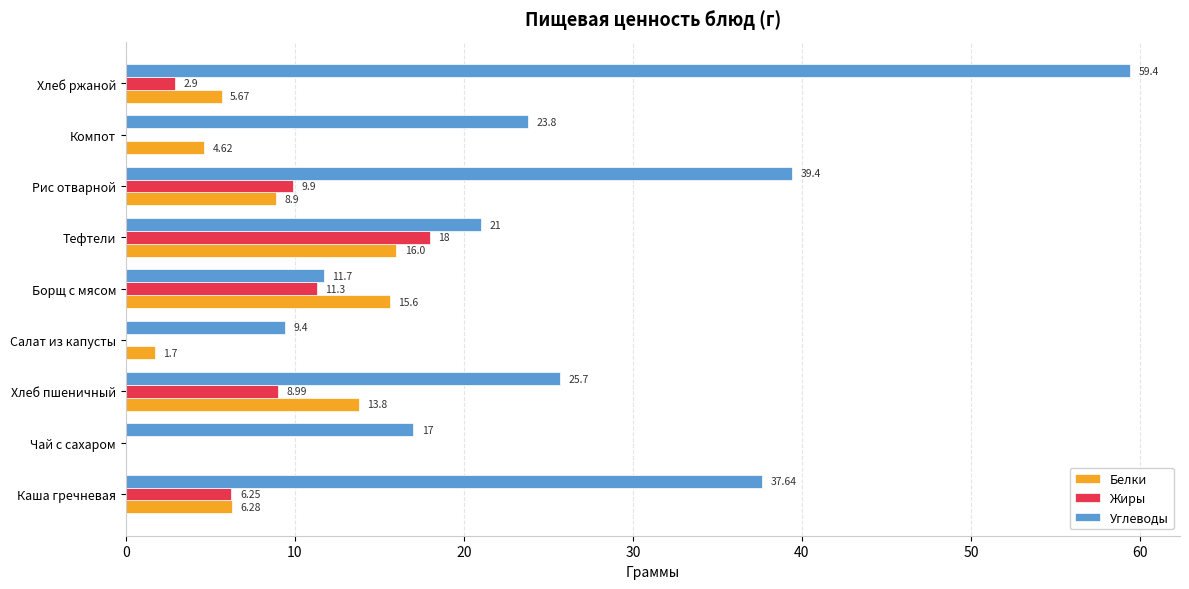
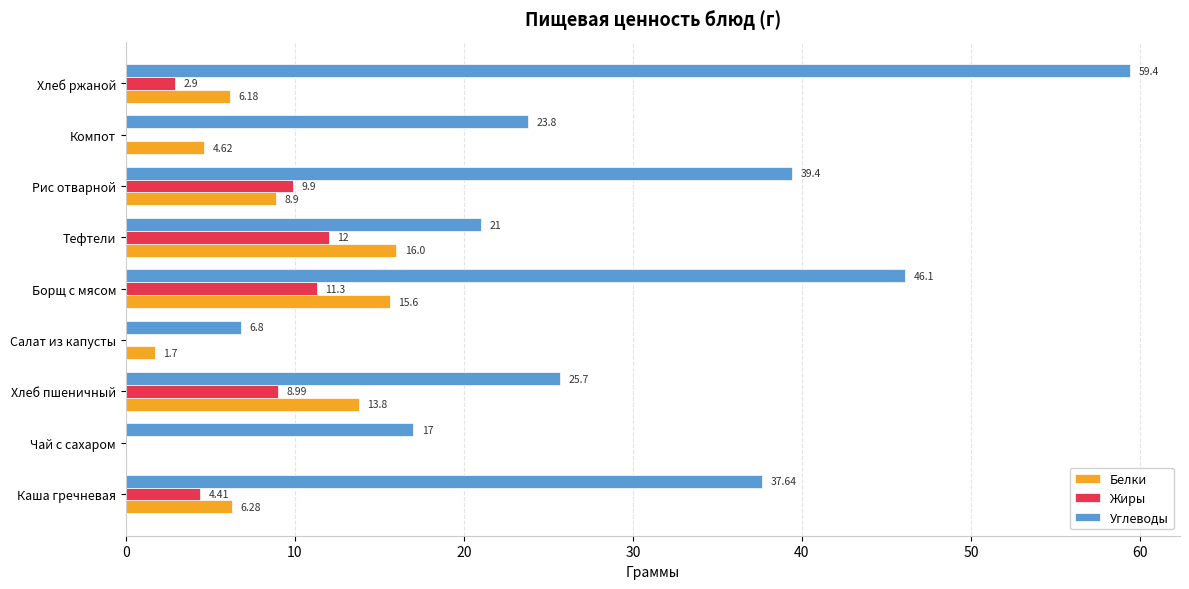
Белки, Хлеб ржаной: 5.67 -> 6.18
Жиры, Тефтели: 18 -> 12
Углеводы, Борщ с мясом: 11.7 -> 46.1
Углеводы, Салат из капусты: 9.4 -> 6.8
Жиры, Каша гречневая: 6.25 -> 4.41
